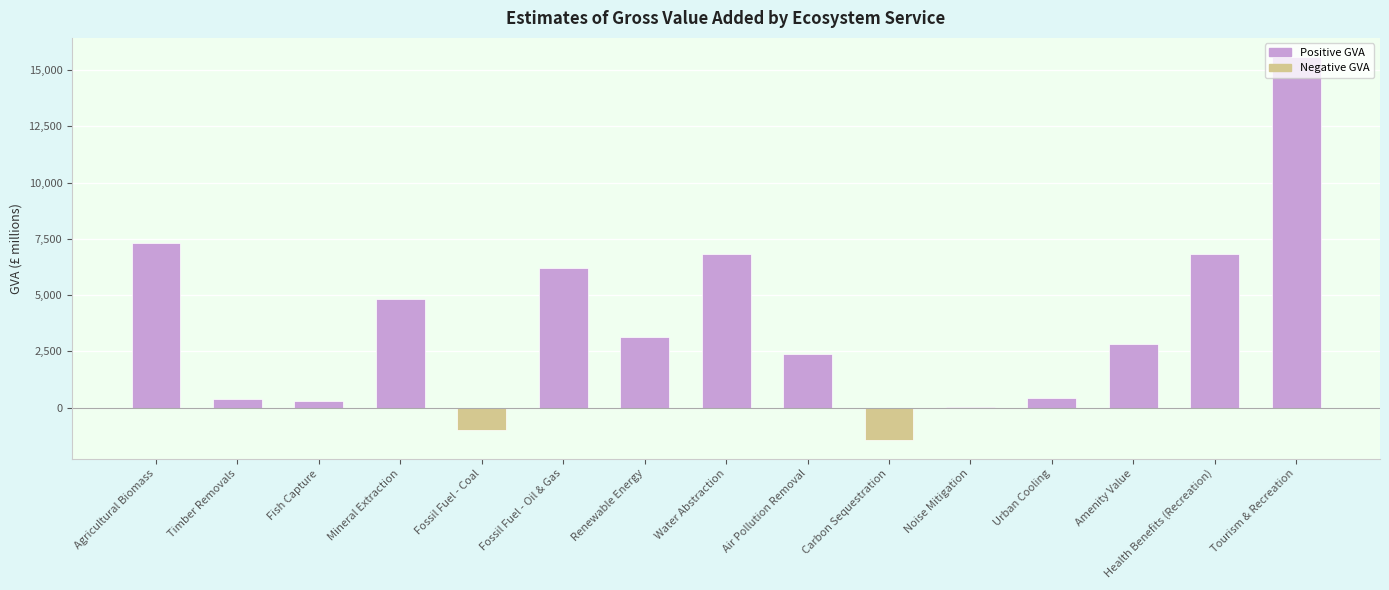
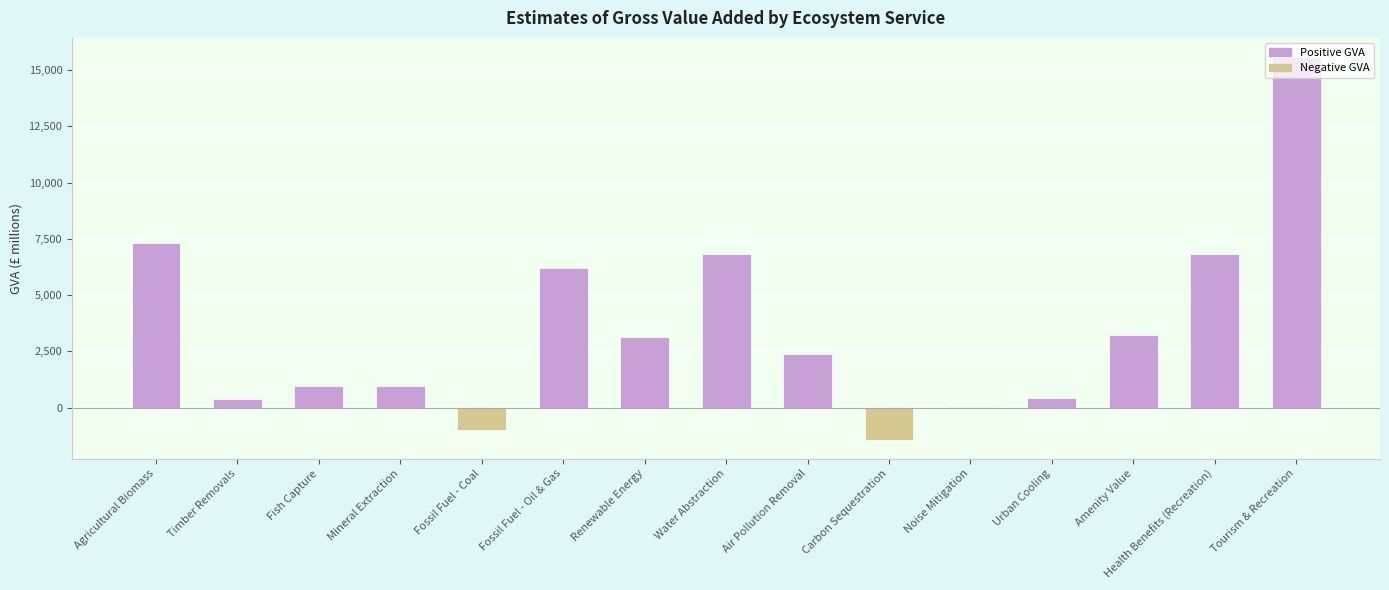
Fish Capture: 300 -> 1,000
Mineral Extraction: 4,800 -> 1,000
Amenity Value: 2,800 -> 3,300
